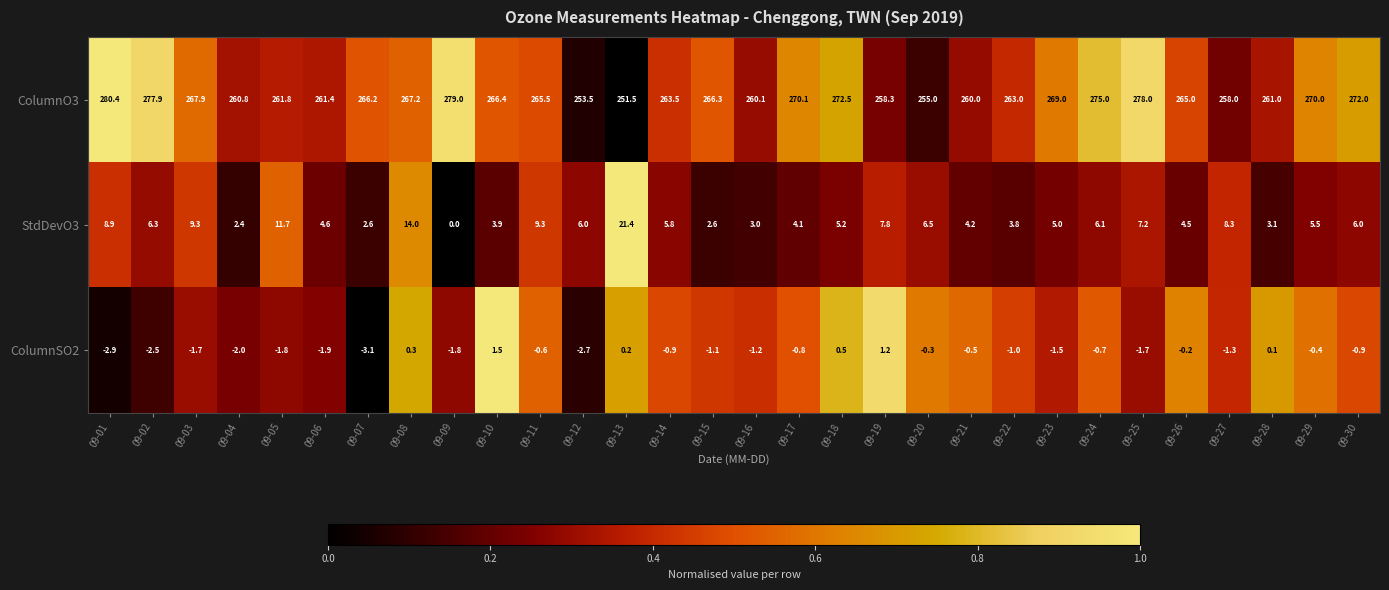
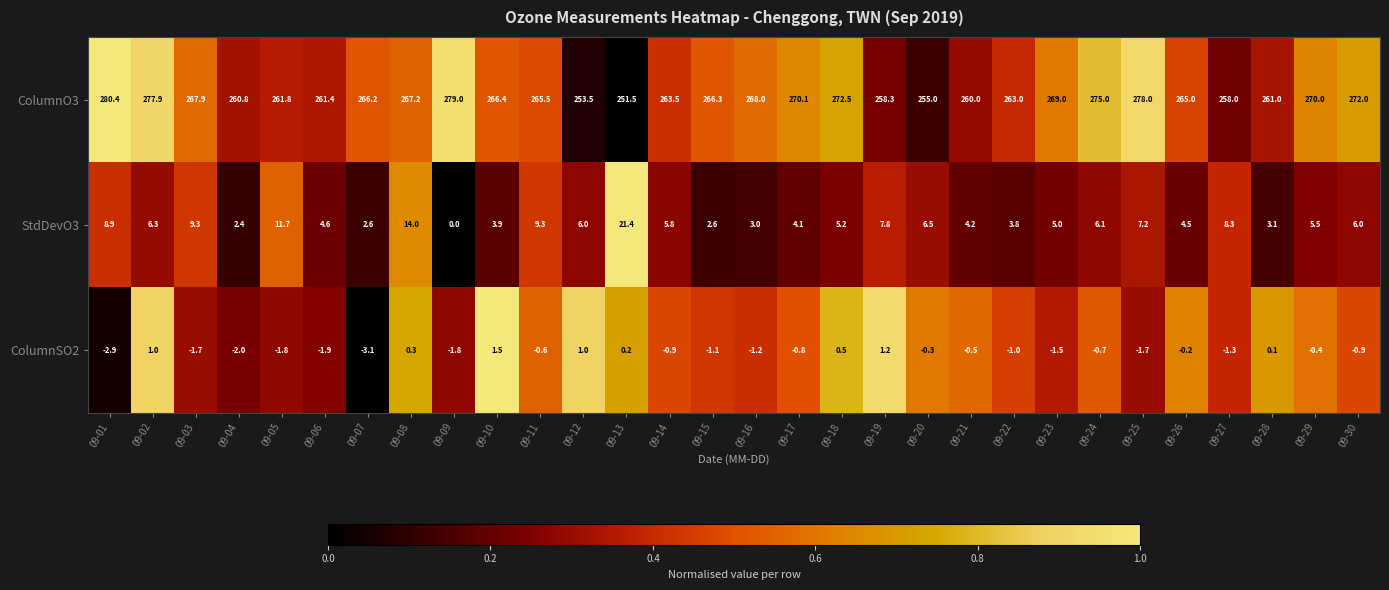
ColumnO3, 09-16: 260.1 -> 268.0
ColumnSO2, 09-02: -2.5 -> 1.0
ColumnSO2, 09-12: -2.7 -> 1.0
